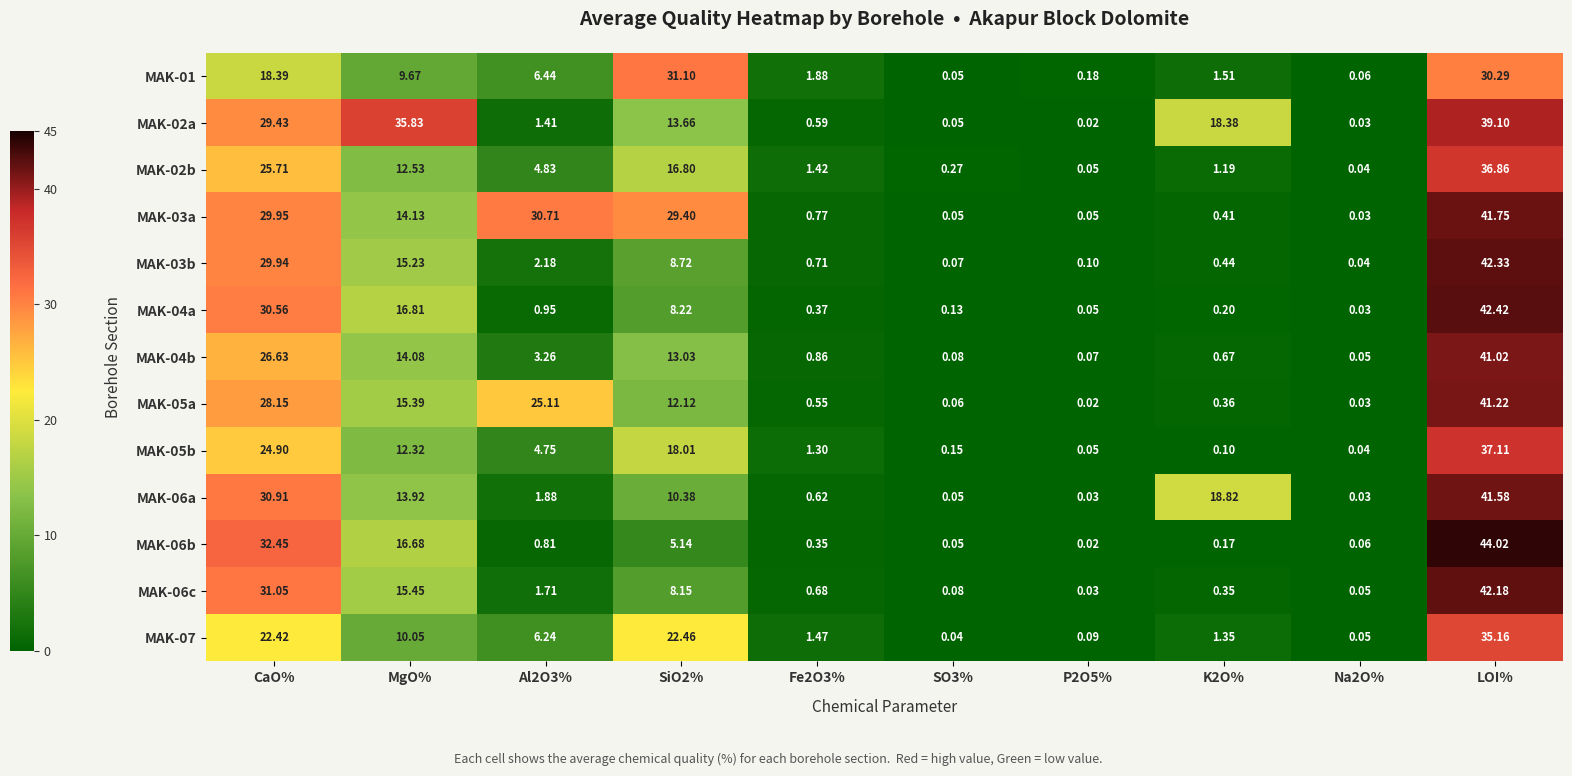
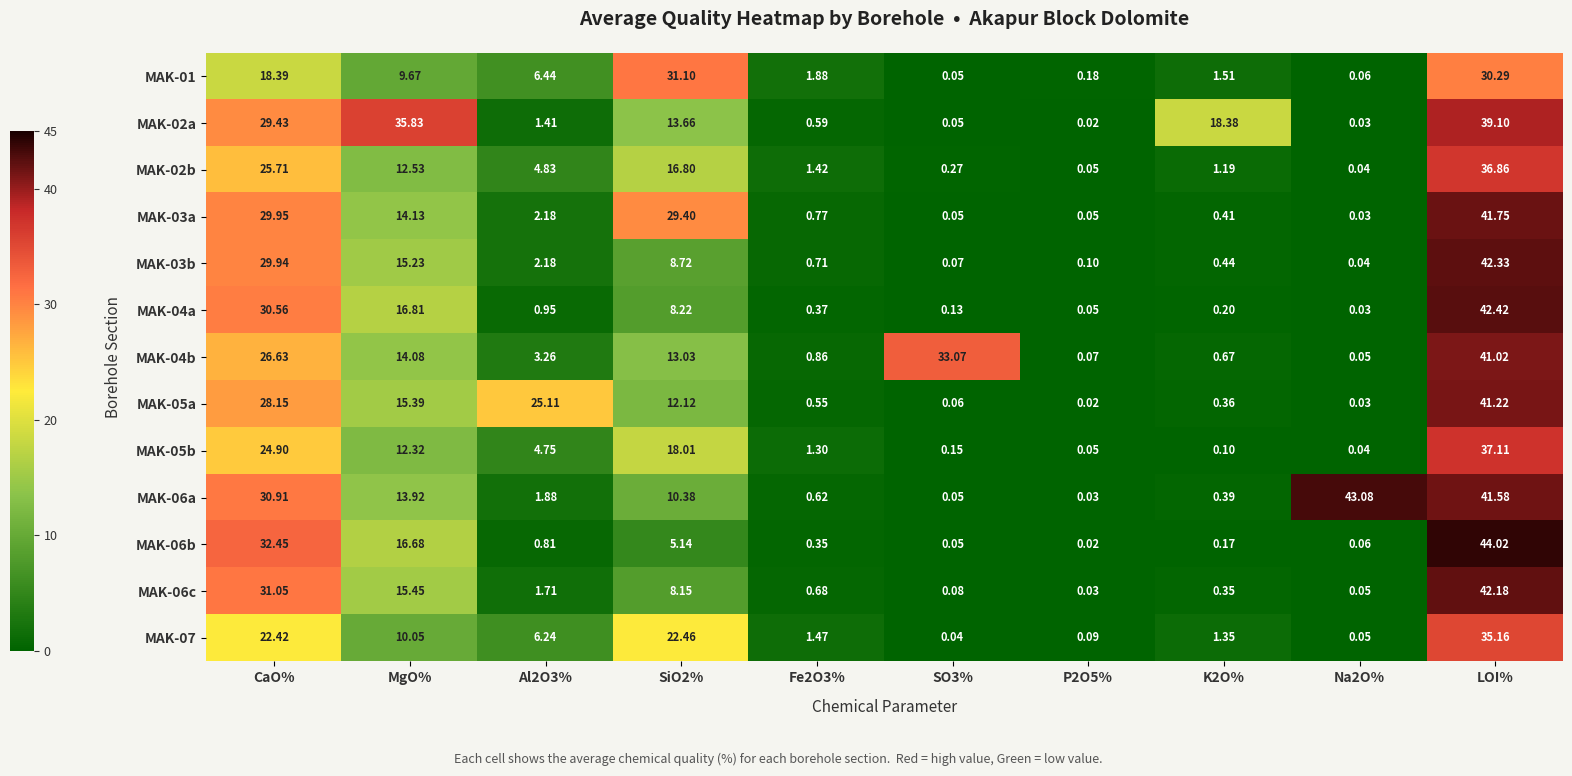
MAK-03a, Al2O3%: 30.71 -> 2.18
MAK-04b, SO3%: 0.08 -> 33.07
MAK-06a, K2O%: 18.82 -> 0.39
MAK-06a, Na2O%: 0.03 -> 43.08
